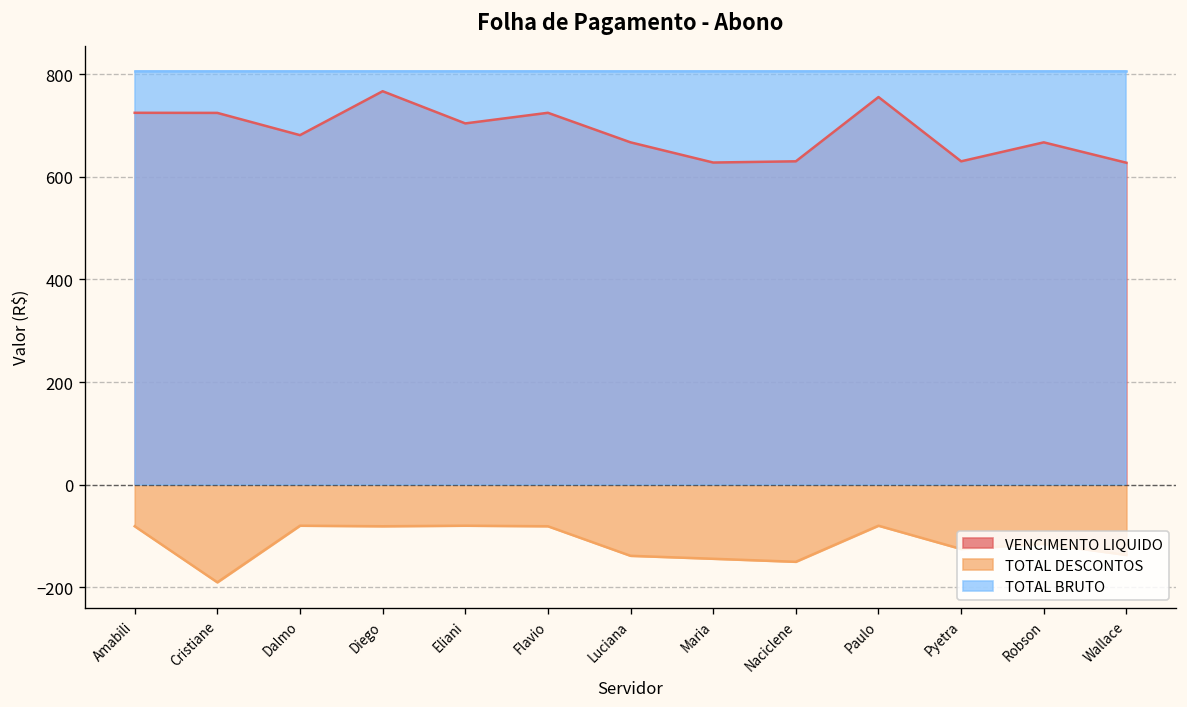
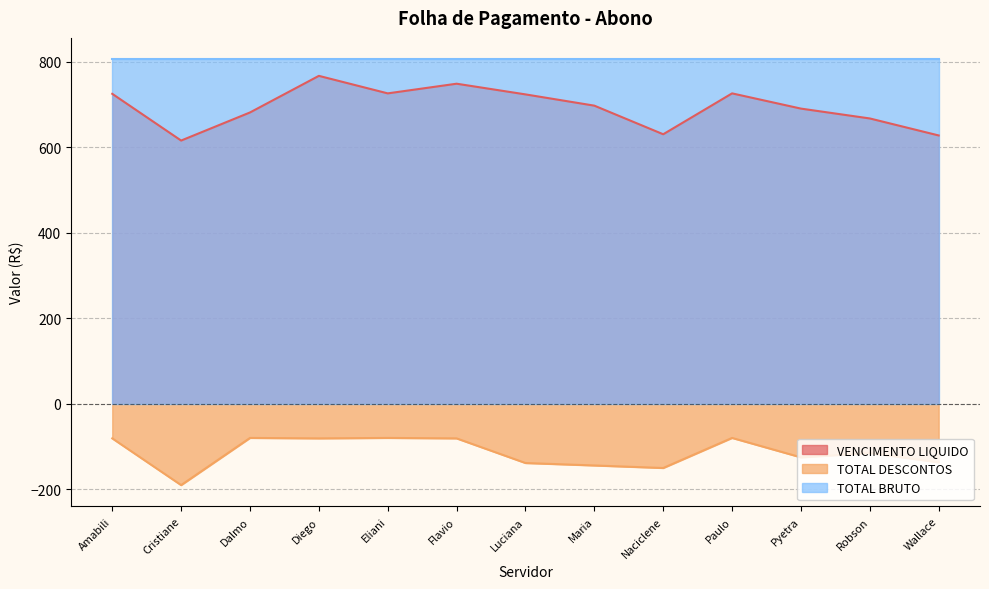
VENCIMENTO LIQUIDO, Cristiane: 720 -> 620
VENCIMENTO LIQUIDO, Eliani: 700 -> 730
VENCIMENTO LIQUIDO, Flavio: 720 -> 750
VENCIMENTO LIQUIDO, Luciana: 670 -> 720
VENCIMENTO LIQUIDO, Maria: 630 -> 700
VENCIMENTO LIQUIDO, Paulo: 760 -> 730
VENCIMENTO LIQUIDO, Pyetra: 630 -> 690
